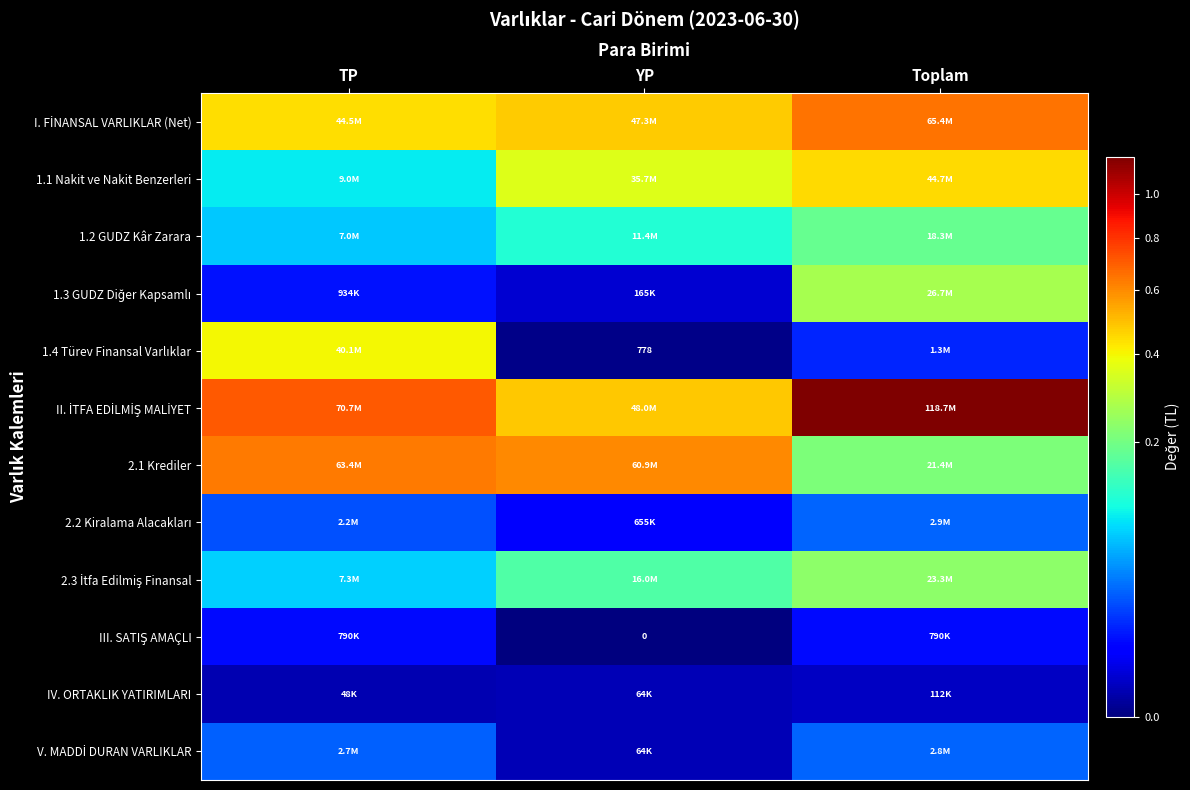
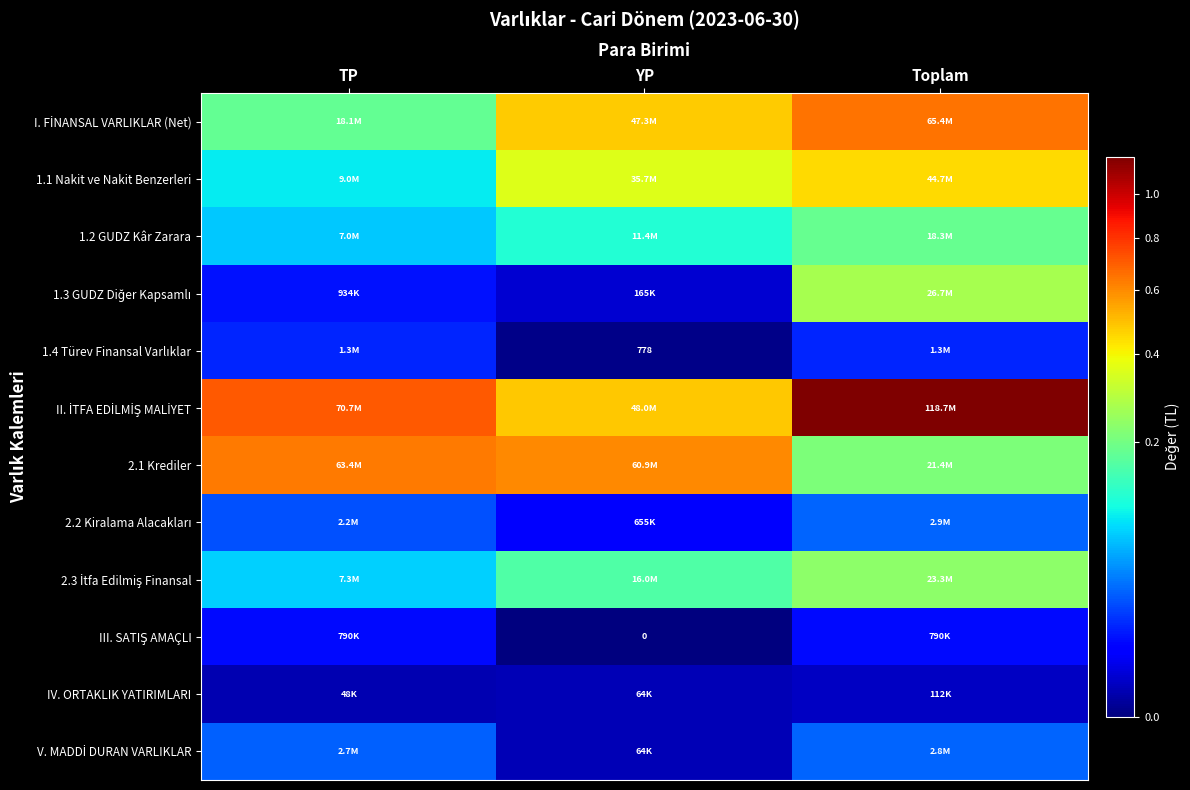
I. FİNANSAL VARLIKLAR (Net), TP: 44.5M -> 18.1M
1.4 Türev Finansal Varlıklar, TP: 40.1M -> 1.3M
